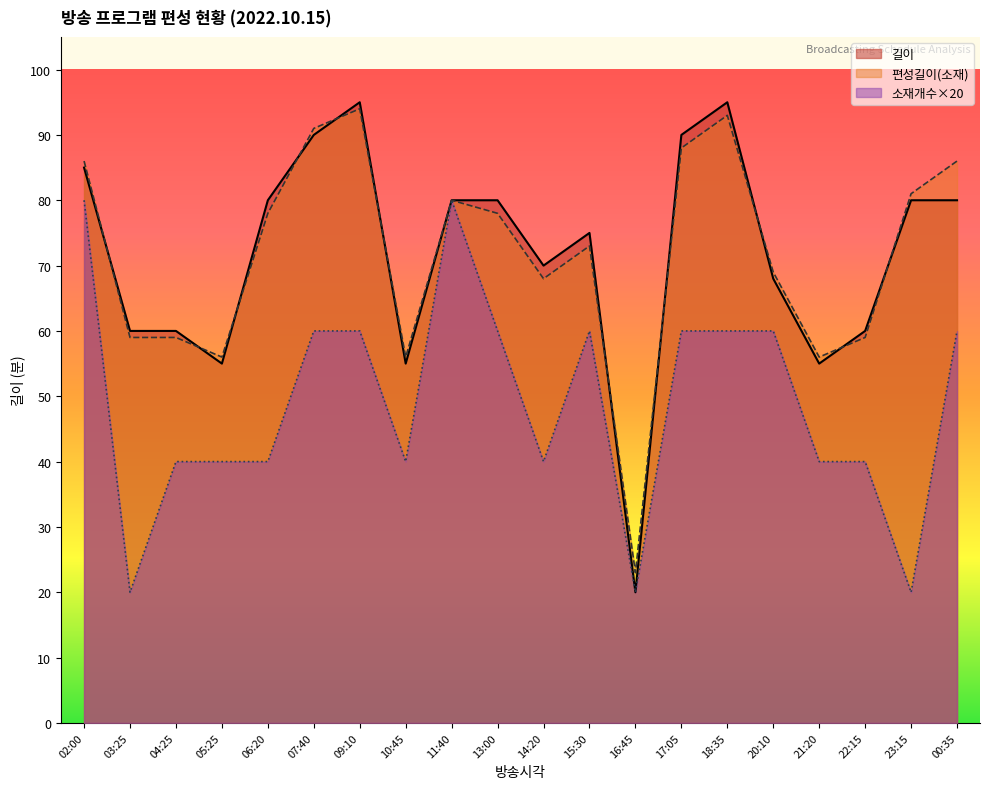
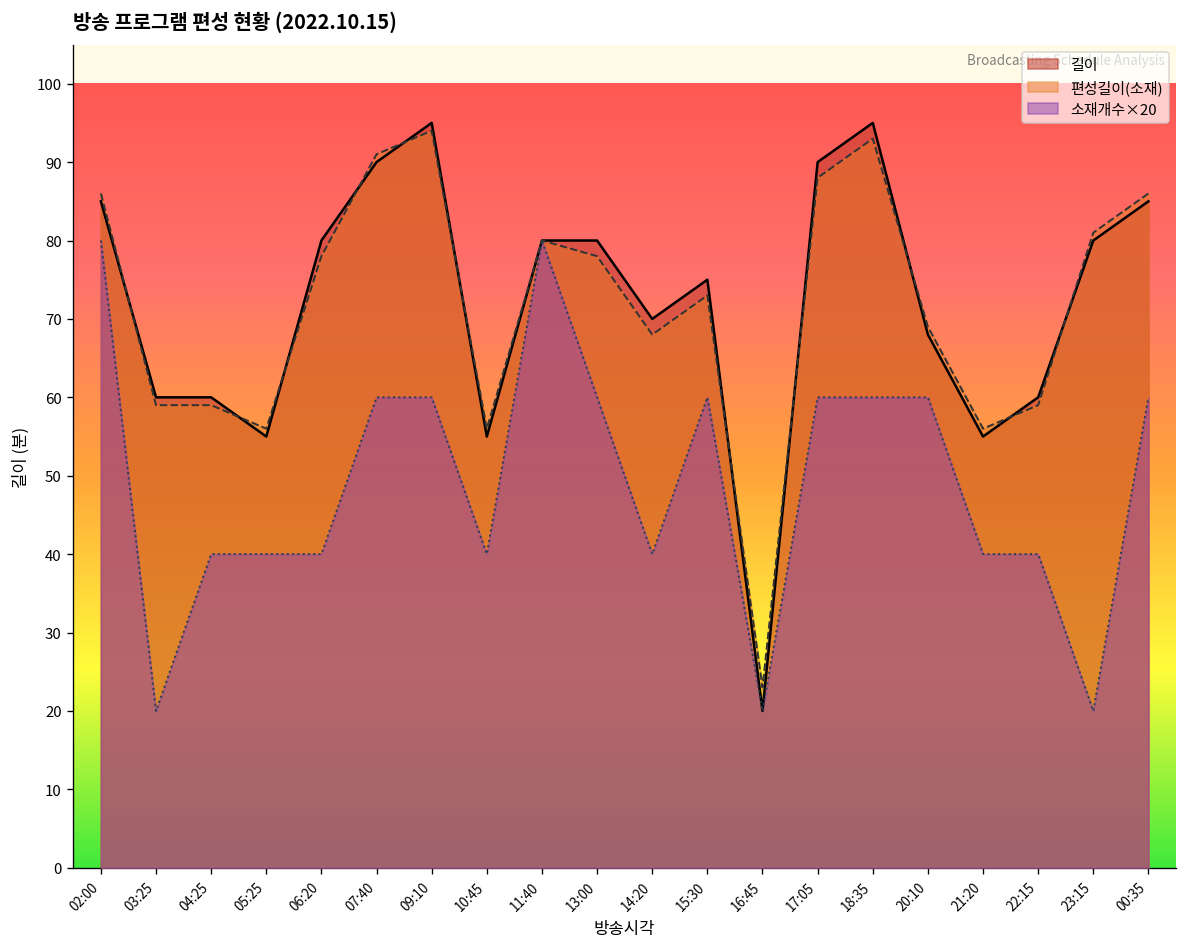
길이, 00:35: 80 -> 85
